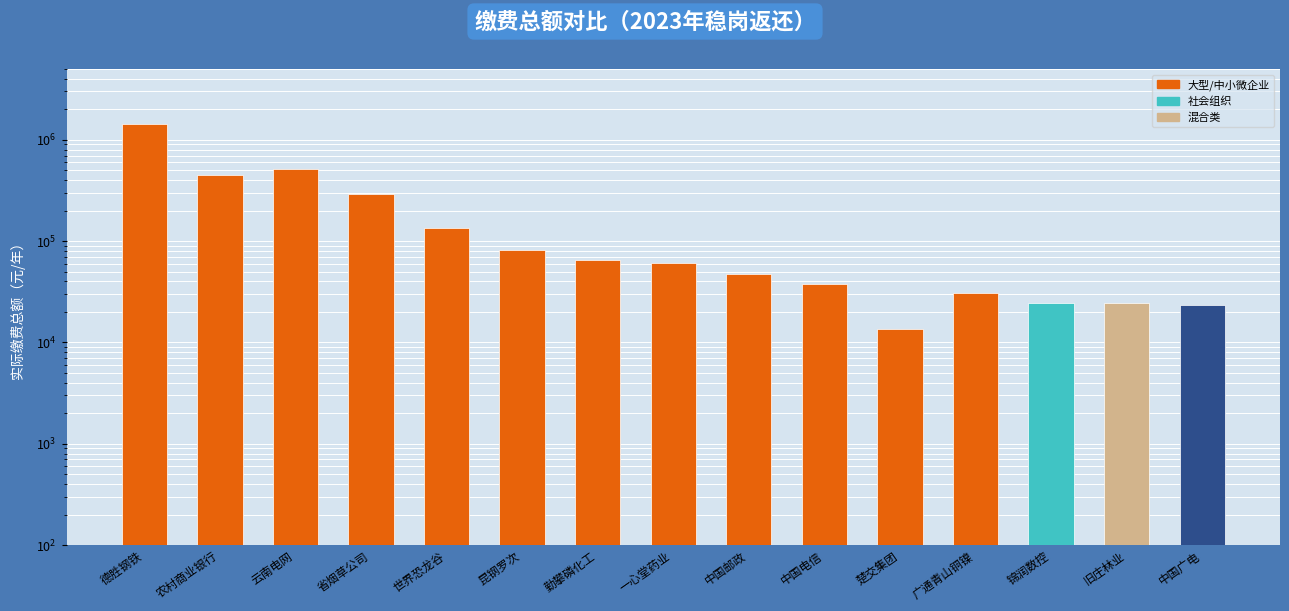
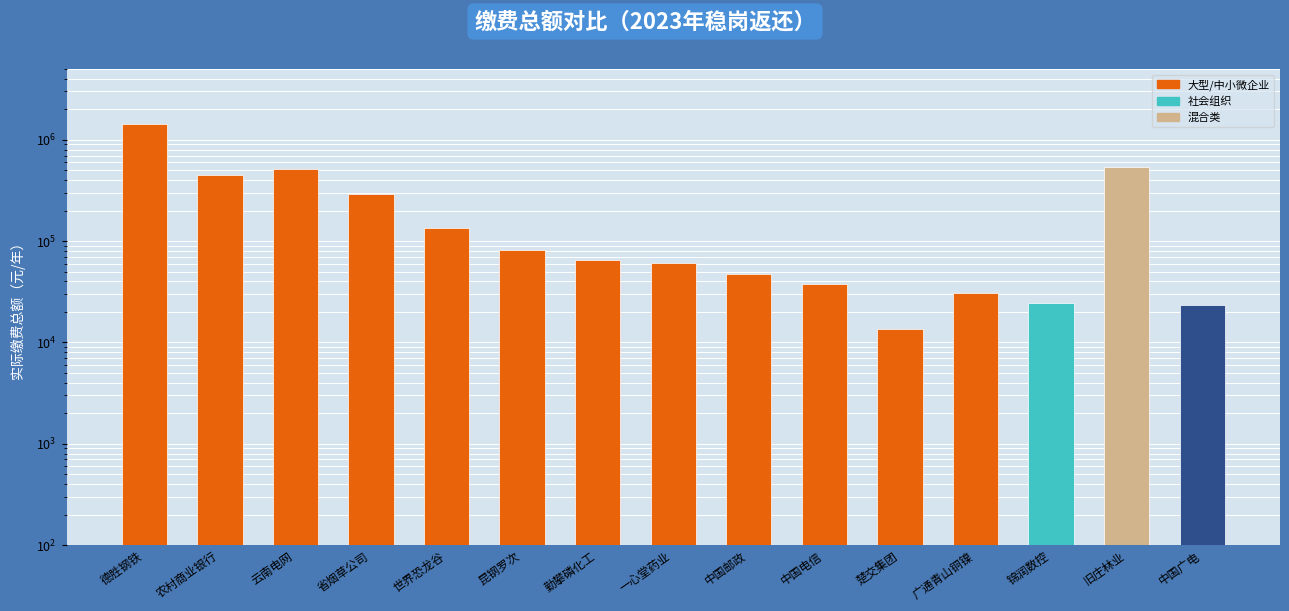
旧庄林业: 24000 -> 500000
